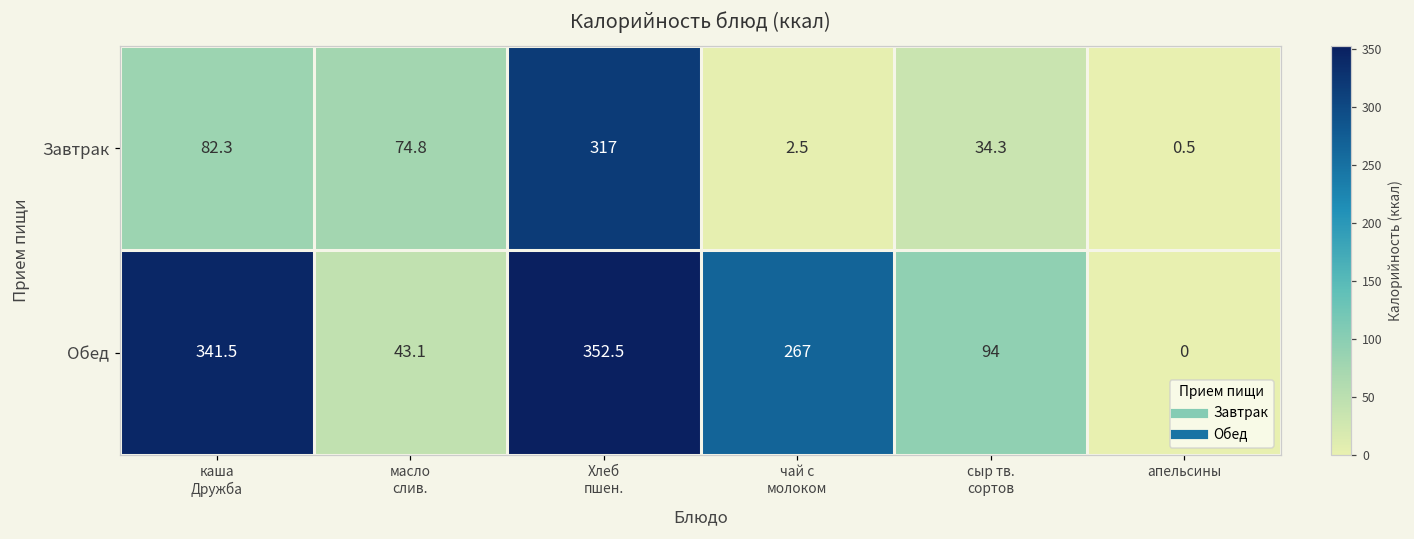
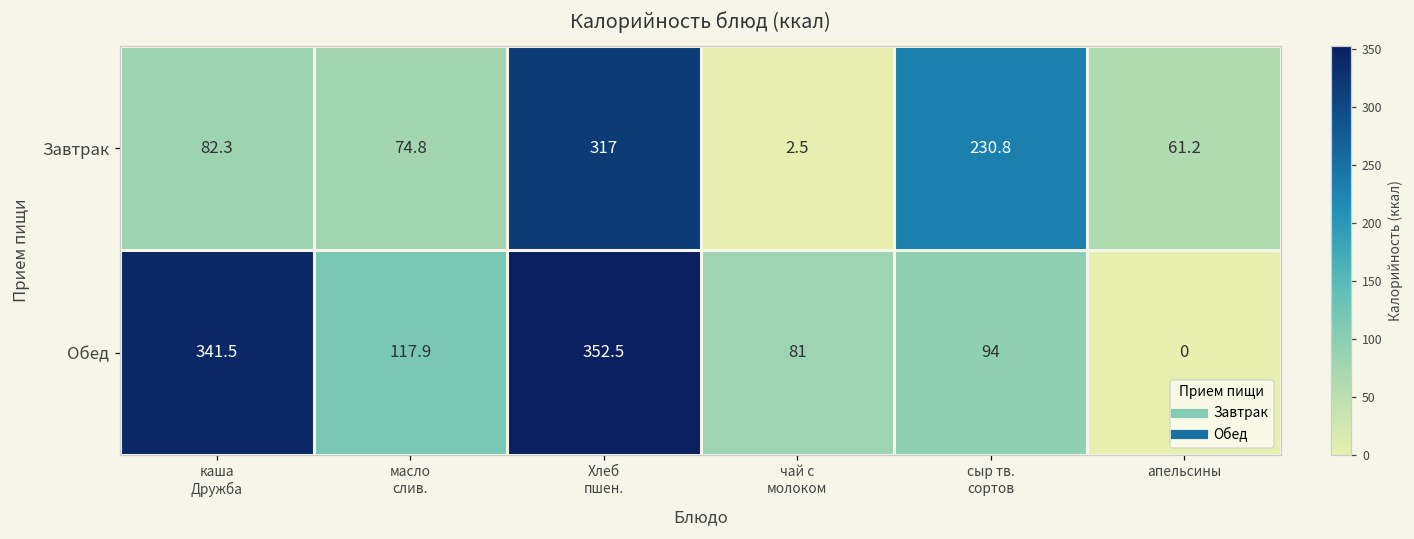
Завтрак, сыр тв. сортов: 34.3 -> 230.8
Завтрак, апельсины: 0.5 -> 61.2
Обед, масло слив.: 43.1 -> 117.9
Обед, чай с молоком: 267 -> 81
